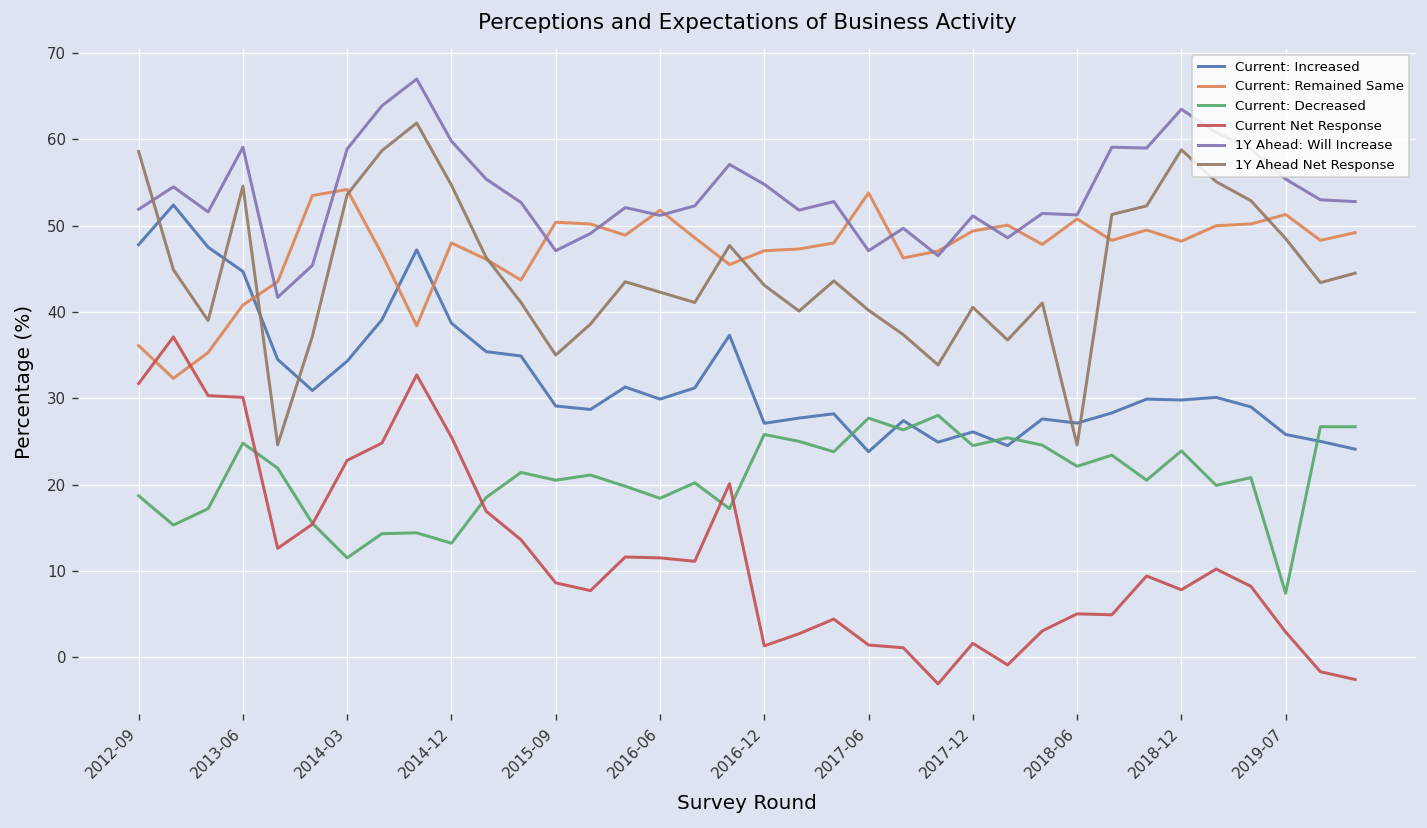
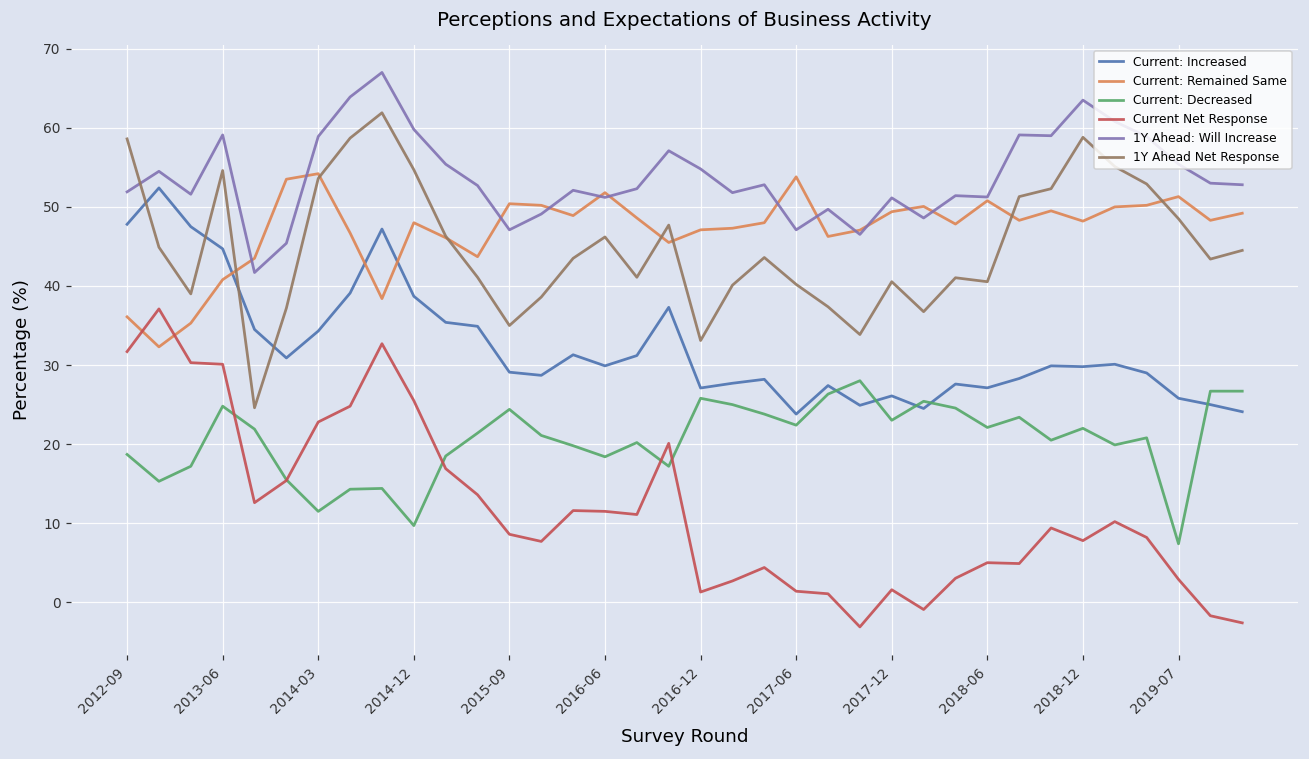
Current: Decreased, 2014-12: 13 -> 10
Current: Decreased, 2015-09: 21 -> 24
1Y Ahead Net Response, 2016-06: 42 -> 46
1Y Ahead Net Response, 2016-12: 43 -> 33
Current: Decreased, 2017-06: 28 -> 22
Current: Decreased, 2017-12: 25 -> 23
1Y Ahead Net Response, 2018-06: 25 -> 41
Current: Decreased, 2018-12: 24 -> 22
